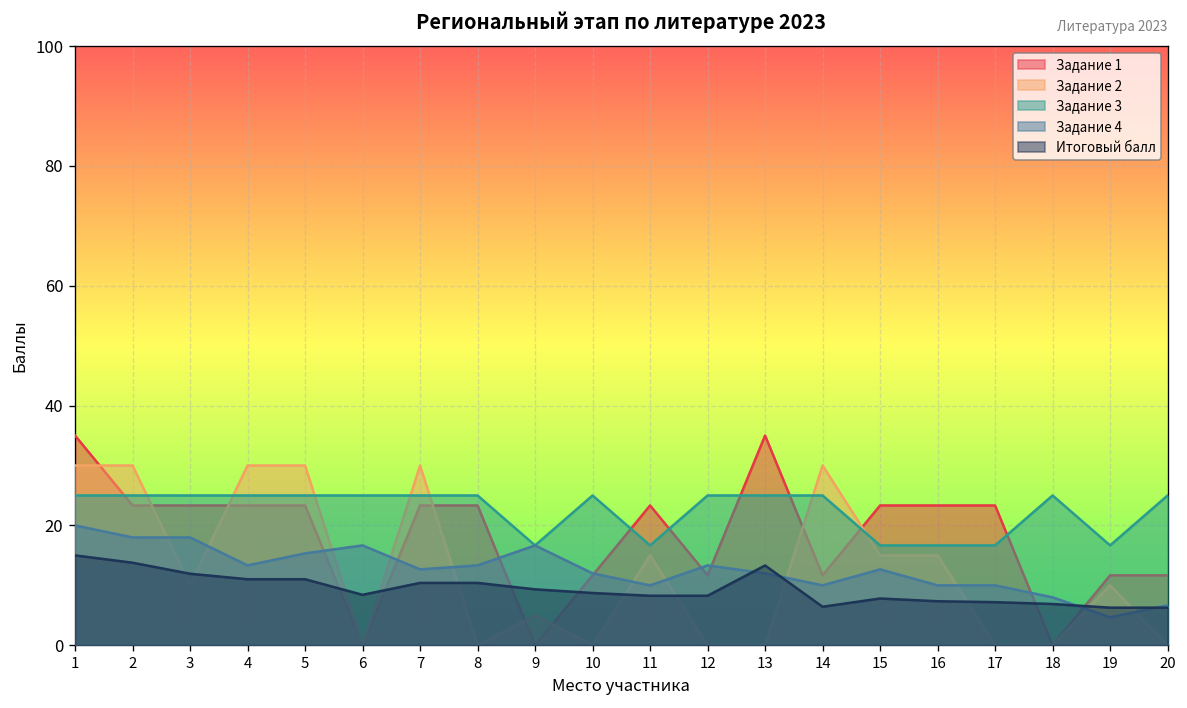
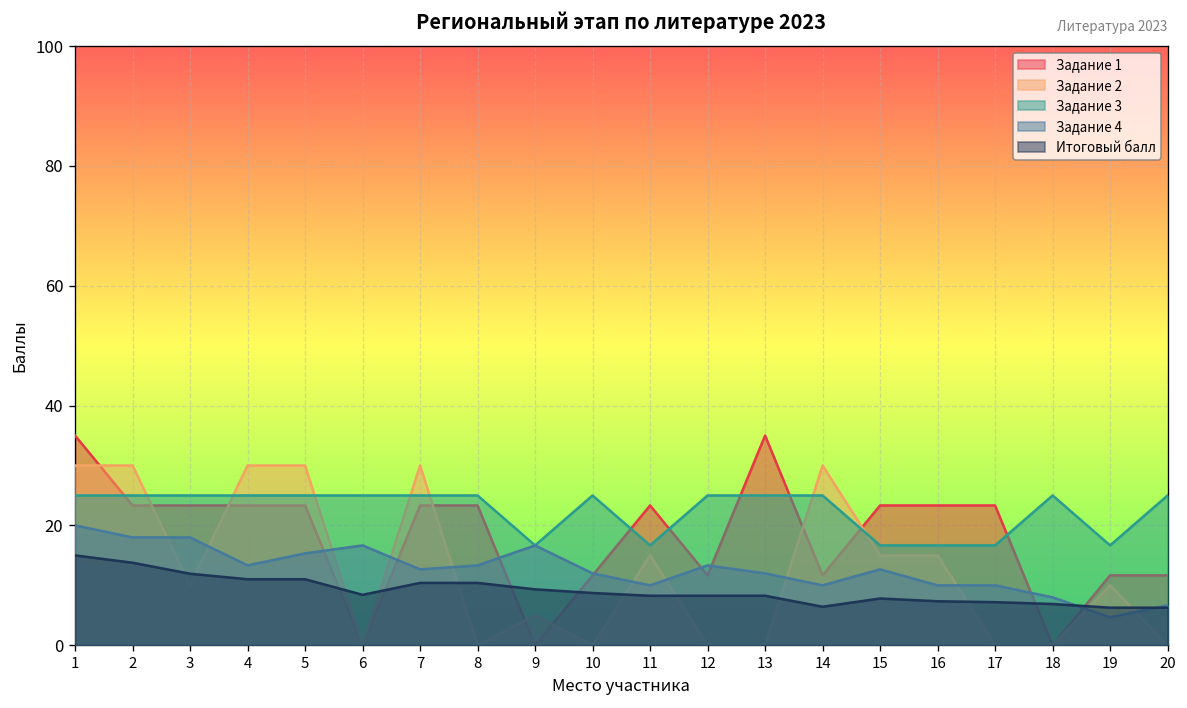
Итоговый балл, 13: 13 -> 8
